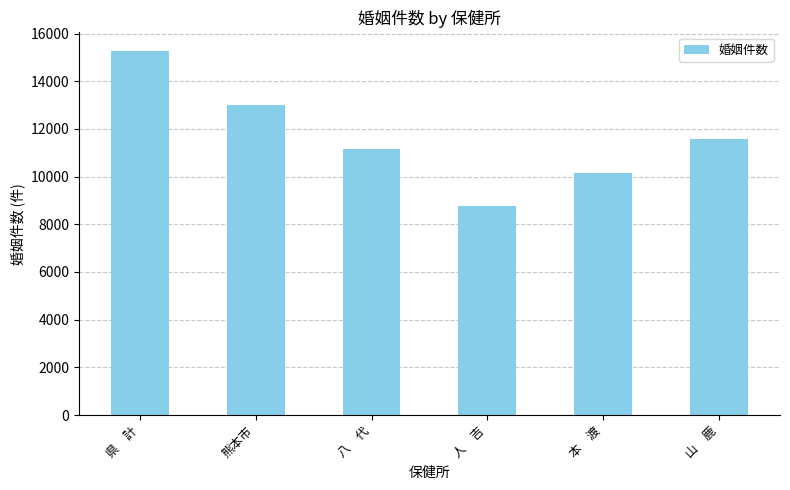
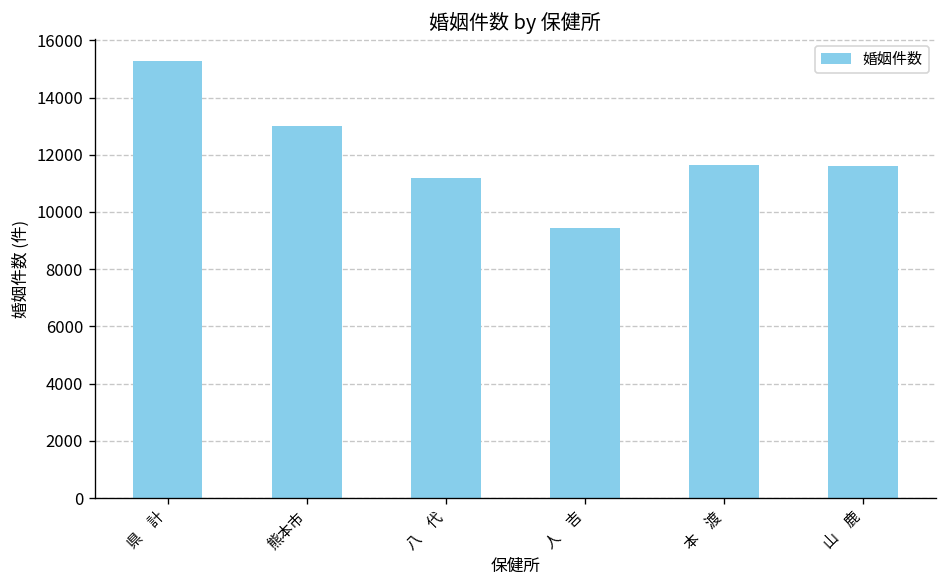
人 吉: 8800 -> 9400
本 渡: 10100 -> 11600
